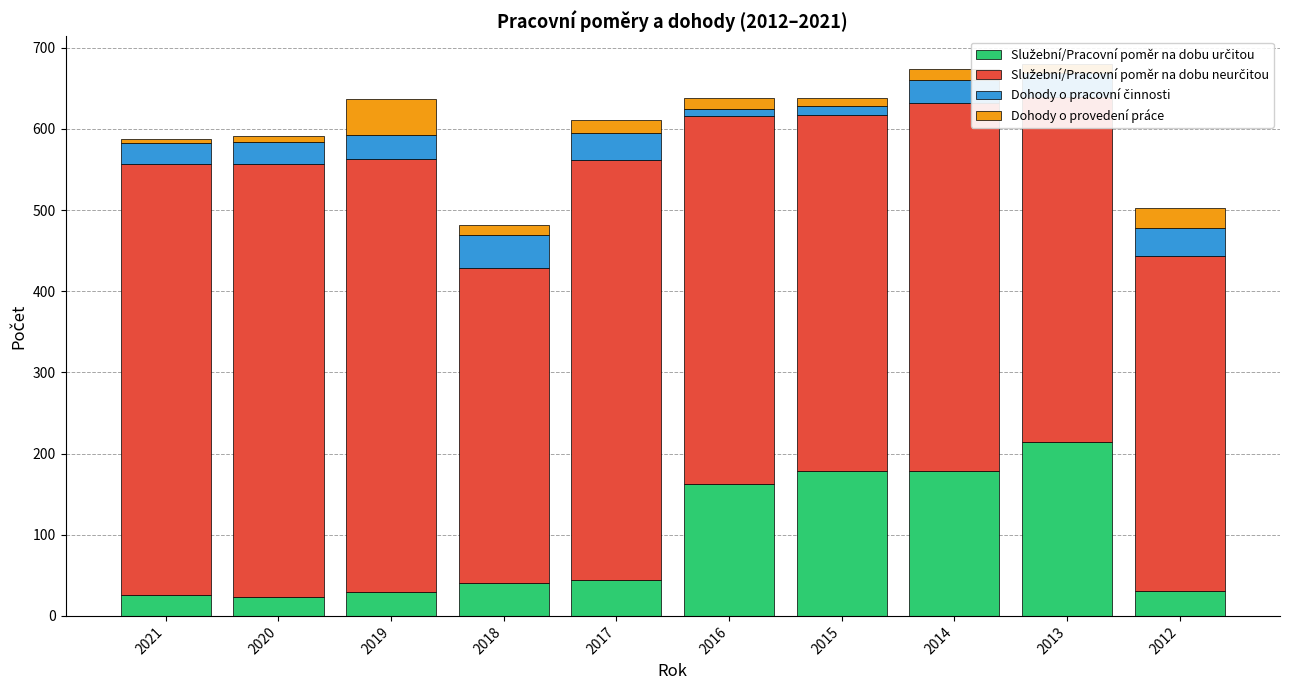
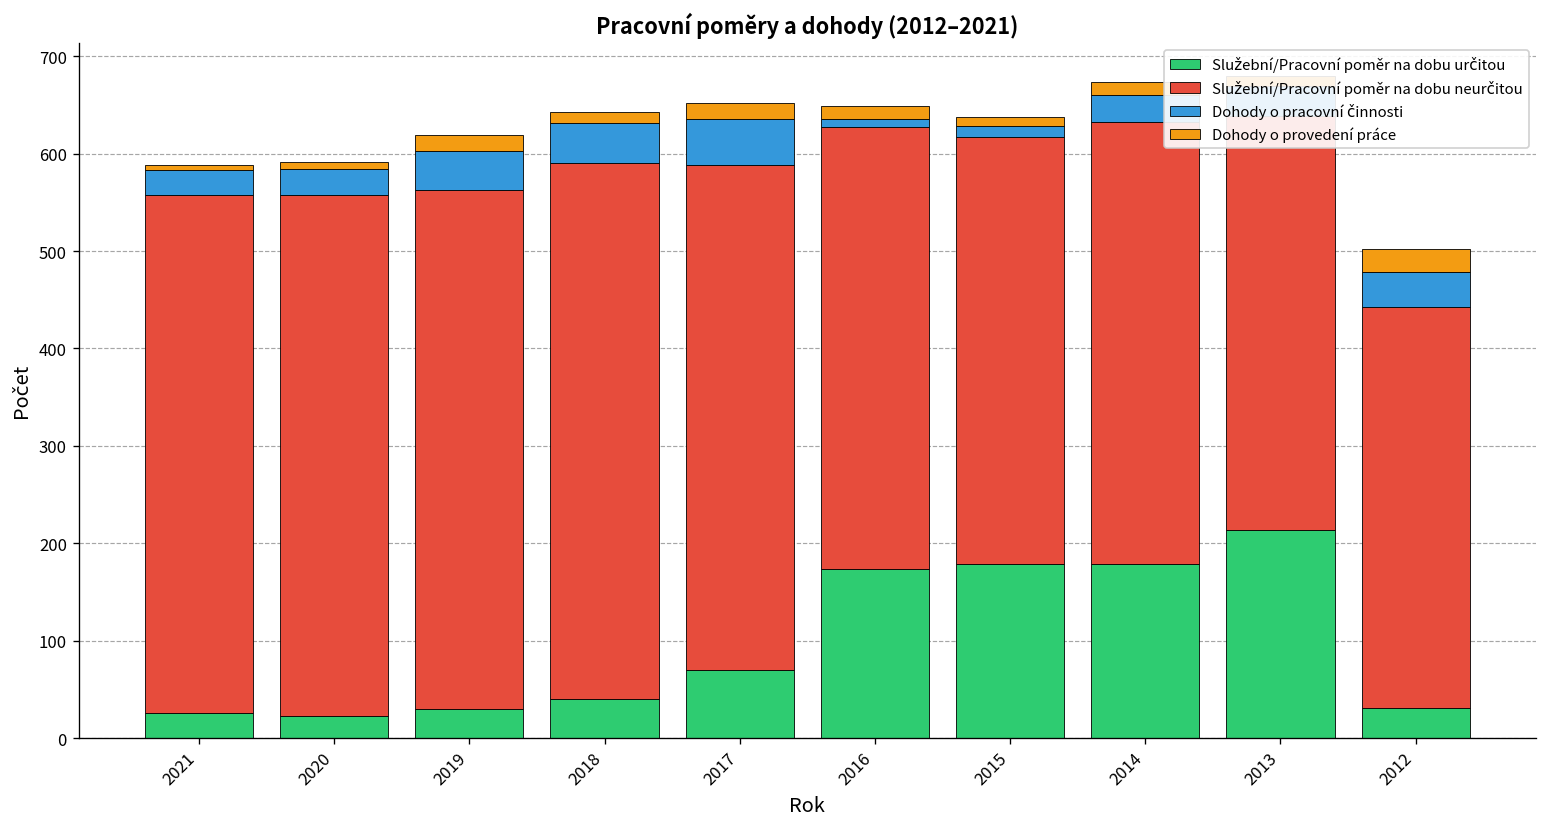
Dohody o pracovní činnosti, 2019: 30 -> 40
Dohody o provedení práce, 2019: 50 -> 20
Služební/Pracovní poměr na dobu neurčitou, 2018: 390 -> 550
Služební/Pracovní poměr na dobu určitou, 2017: 40 -> 70
Dohody o pracovní činnosti, 2017: 30 -> 50
Služební/Pracovní poměr na dobu určitou, 2016: 160 -> 170
